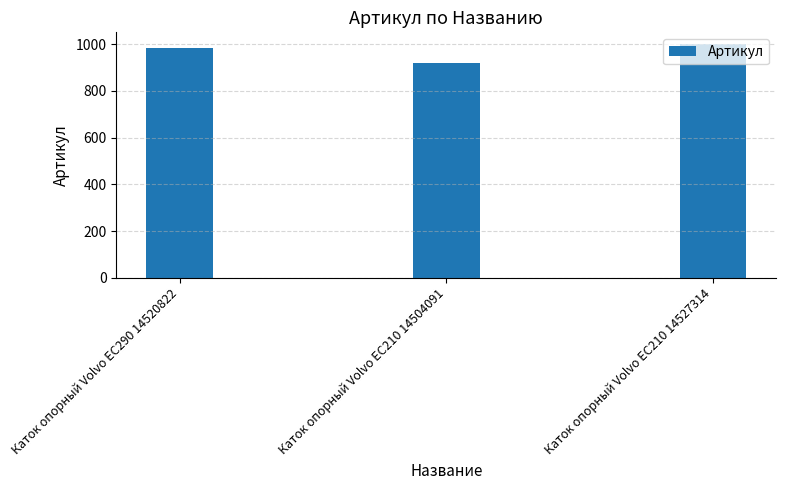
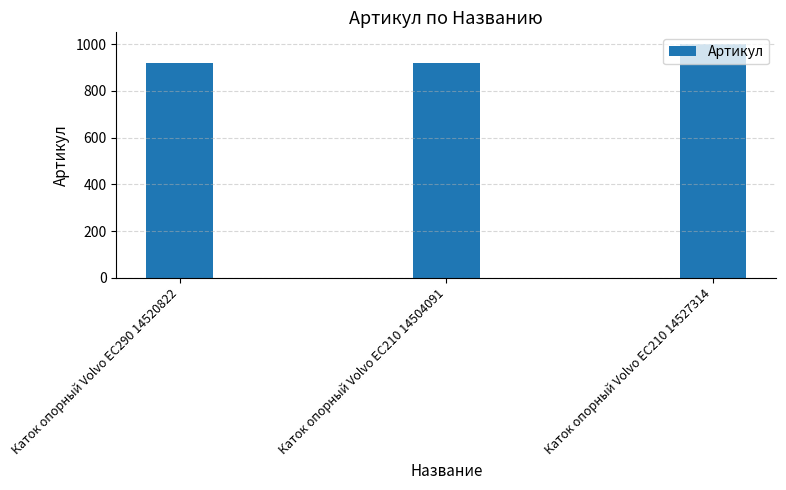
Каток опорный Volvo EC290 14520822: 990 -> 920
